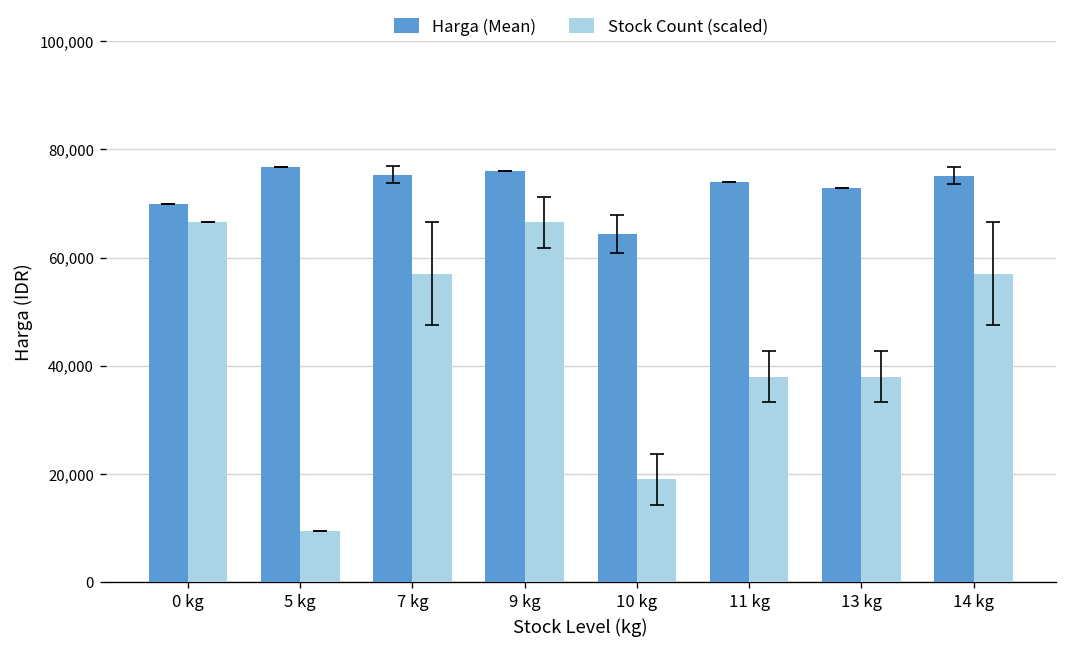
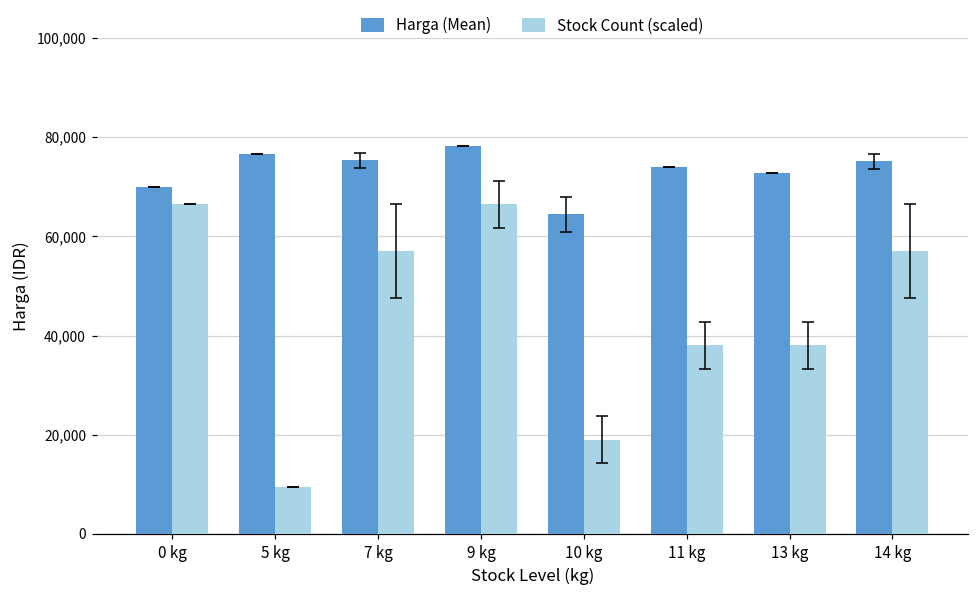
Harga (Mean), 9 kg: 76,000 -> 78,000
